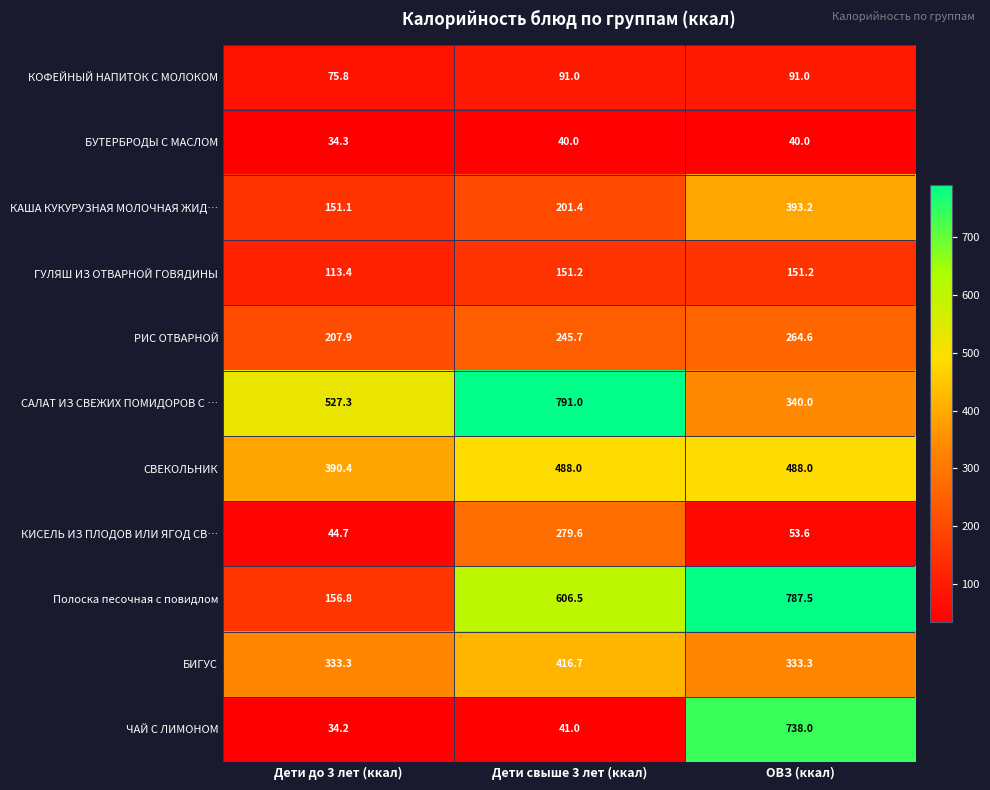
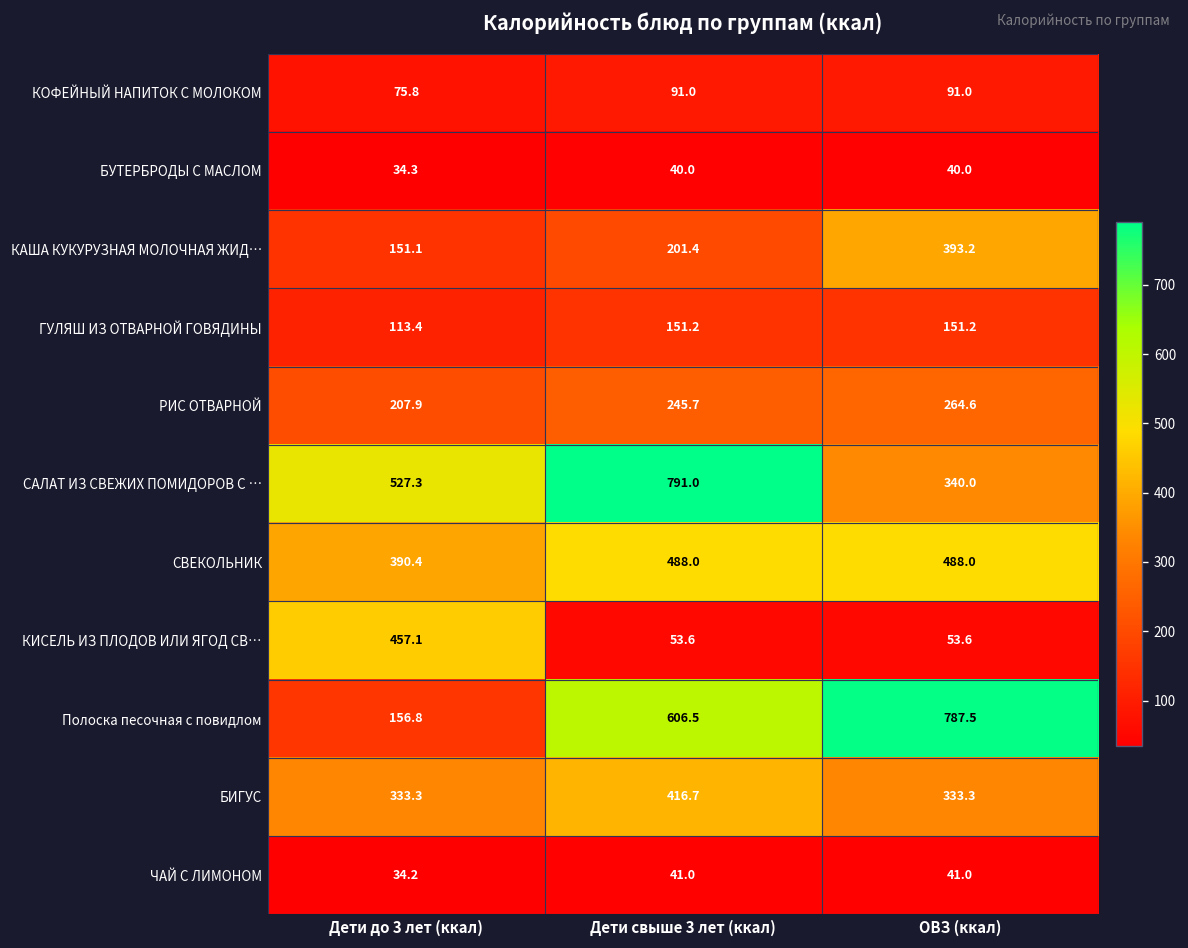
КИСЕЛЬ ИЗ ПЛОДОВ ИЛИ ЯГОД СВ…, Дети до 3 лет (ккал): 44.7 -> 457.1
КИСЕЛЬ ИЗ ПЛОДОВ ИЛИ ЯГОД СВ…, Дети свыше 3 лет (ккал): 279.6 -> 53.6
ЧАЙ С ЛИМОНОМ, ОВЗ (ккал): 738.0 -> 41.0
